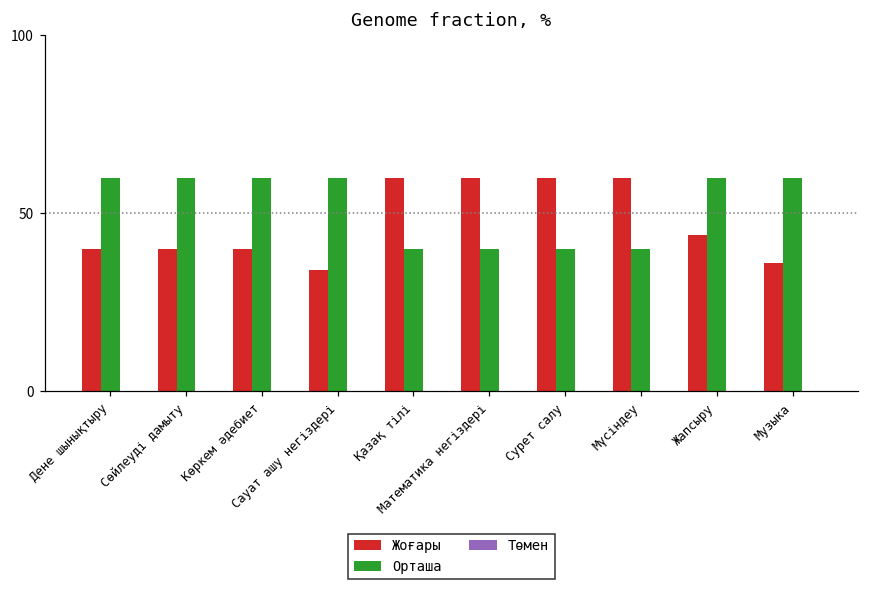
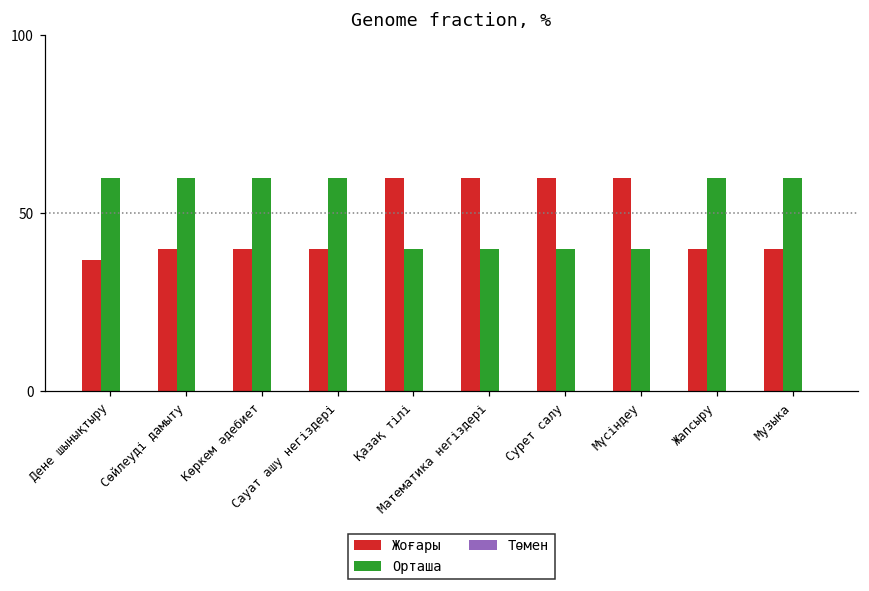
Жоғары, Дене шынықтыру: 40 -> 37
Жоғары, Сауат ашу негіздері: 34 -> 40
Жоғары, Жапсыру: 44 -> 40
Жоғары, Музыка: 36 -> 40
